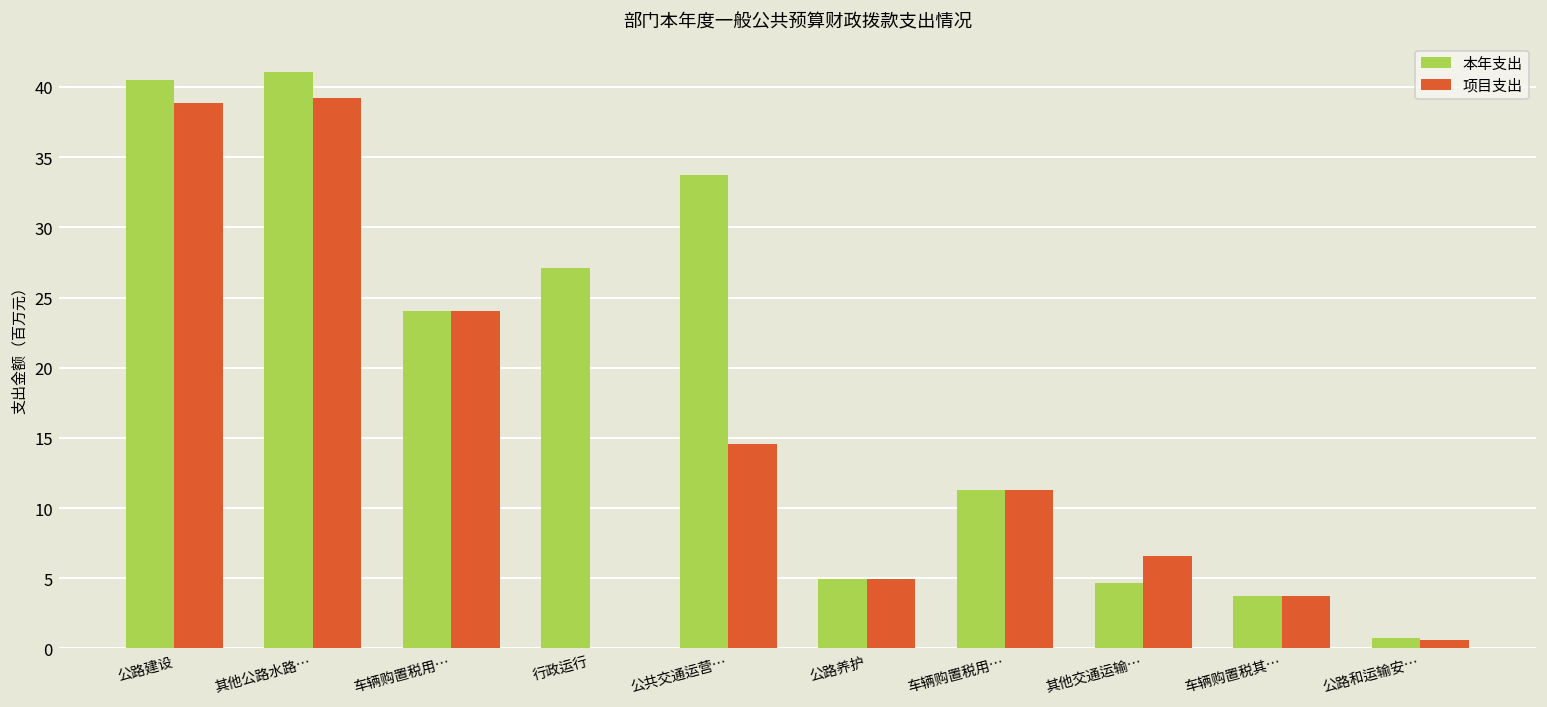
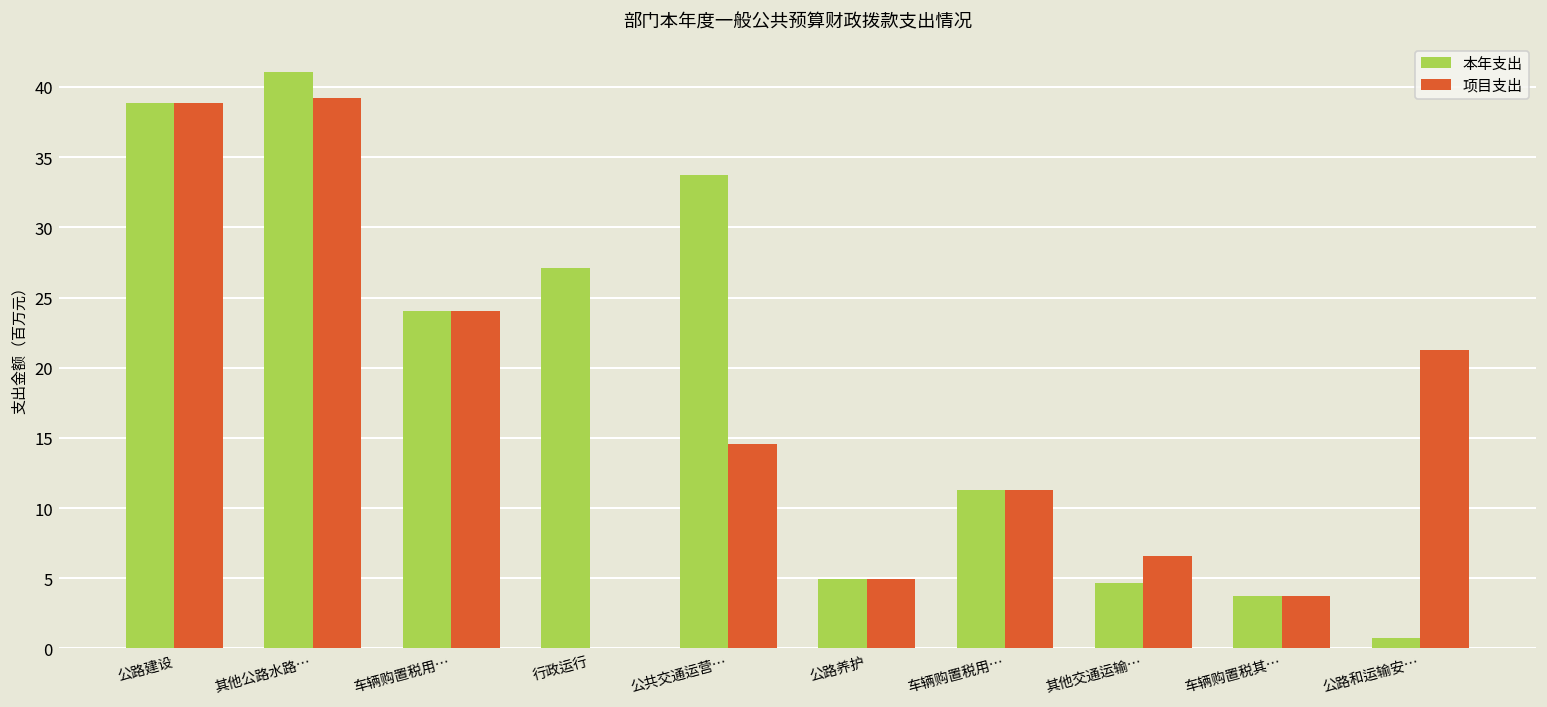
本年支出, 公路建设: 40.5 -> 38.9
项目支出, 公路和运输安…: 0.6 -> 21.3
